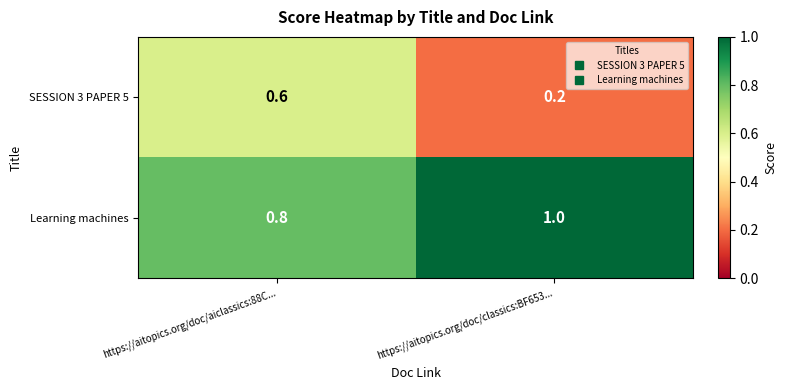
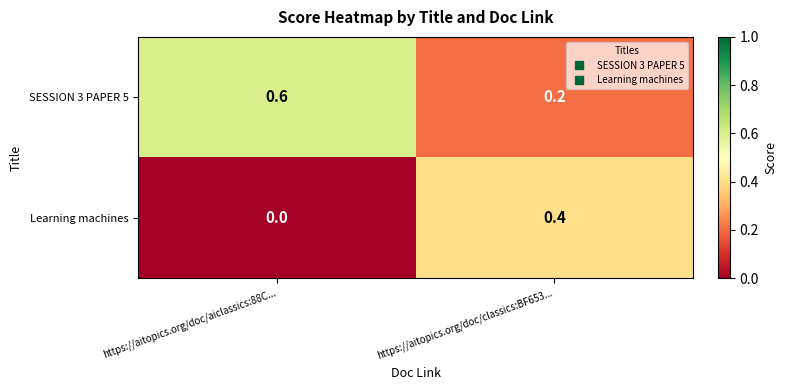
Learning machines, https://aitopics.org/doc/aiclassics:88C...: 0.8 -> 0.0
Learning machines, https://aitopics.org/doc/classics:BF653...: 1.0 -> 0.4
